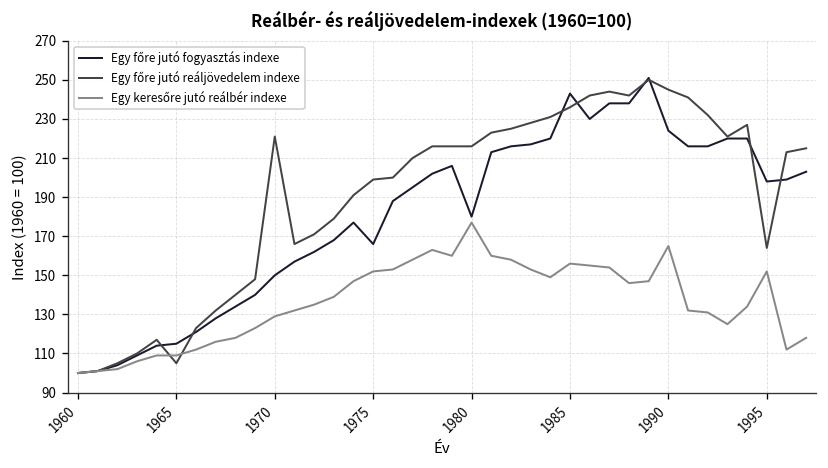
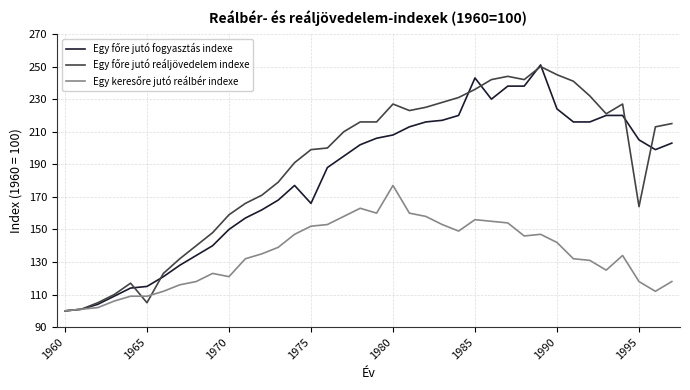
Egy főre jutó reáljövedelem indexe, 1970: 221 -> 159
Egy keresőre jutó reálbér indexe, 1970: 129 -> 121
Egy főre jutó fogyasztás indexe, 1980: 180 -> 208
Egy főre jutó reáljövedelem indexe, 1980: 216 -> 227
Egy keresőre jutó reálbér indexe, 1990: 165 -> 142
Egy főre jutó fogyasztás indexe, 1995: 198 -> 205
Egy keresőre jutó reálbér indexe, 1995: 152 -> 118
